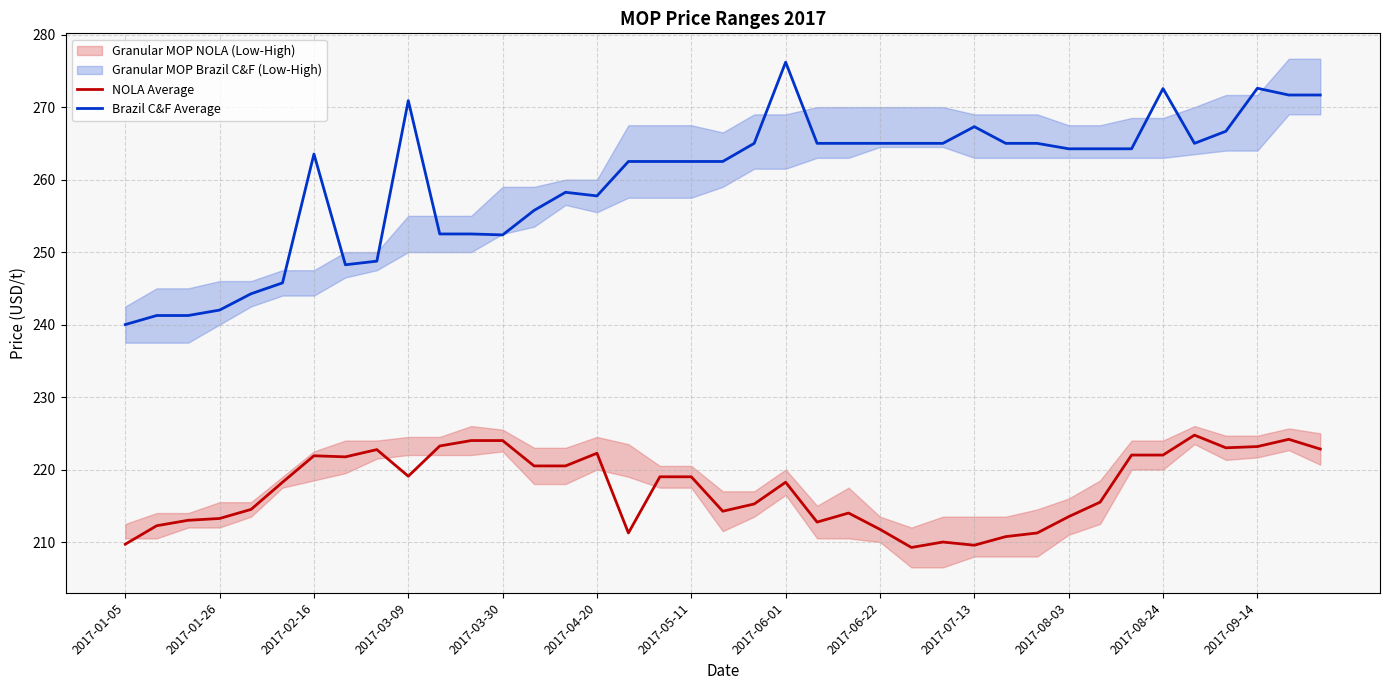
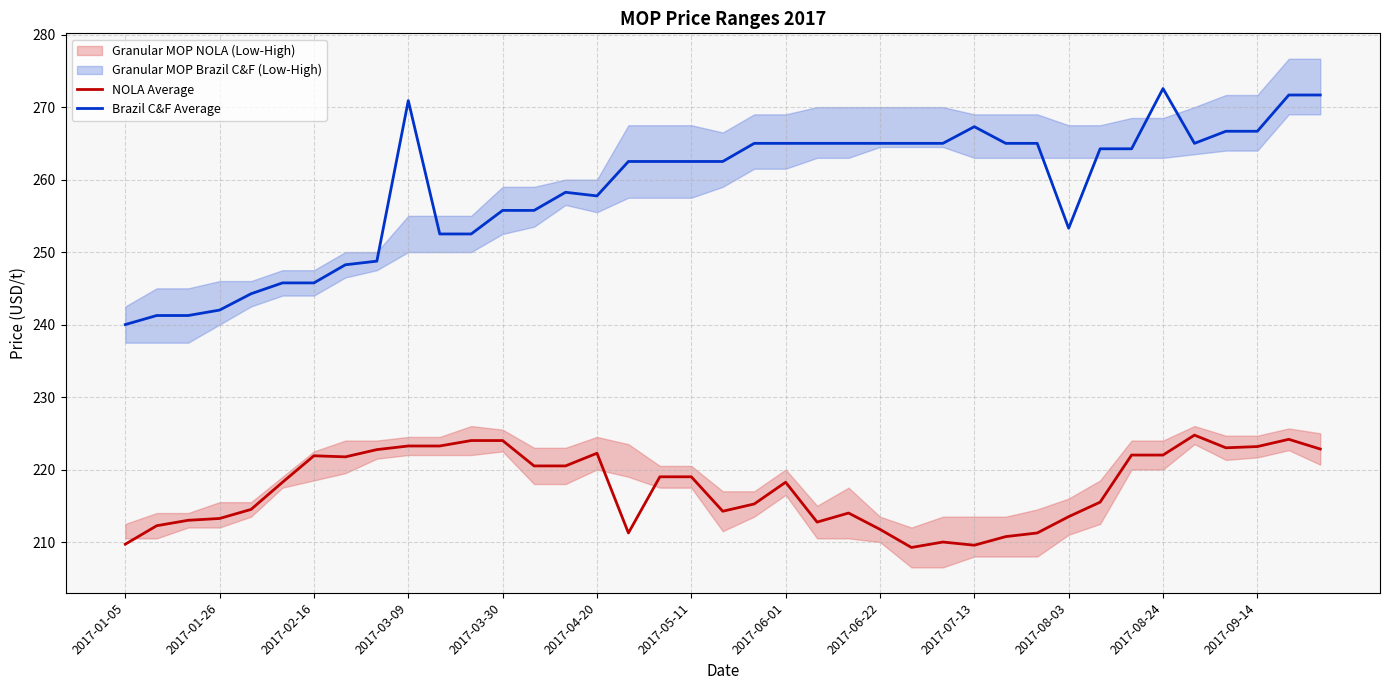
Brazil C&F Average, 2017-02-16: 264 -> 246
NOLA Average, 2017-03-09: 219 -> 223
Brazil C&F Average, 2017-03-30: 252 -> 256
Brazil C&F Average, 2017-06-01: 276 -> 265
Brazil C&F Average, 2017-08-03: 264 -> 253
Brazil C&F Average, 2017-09-14: 273 -> 267
